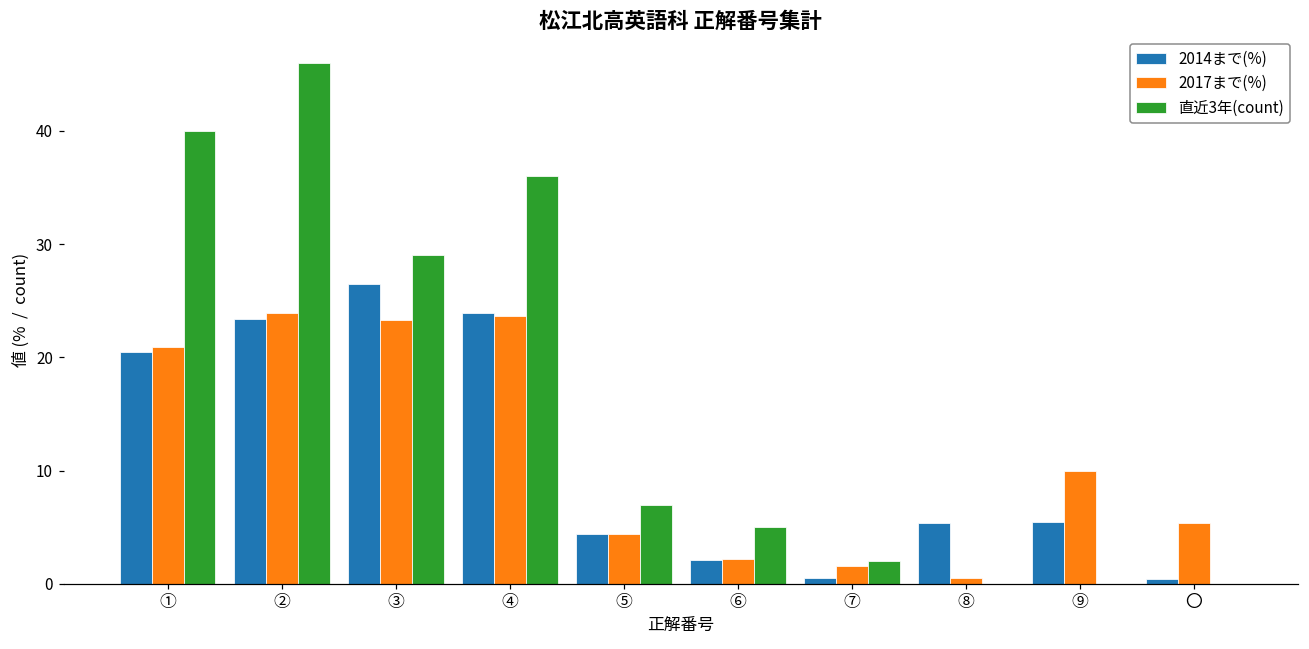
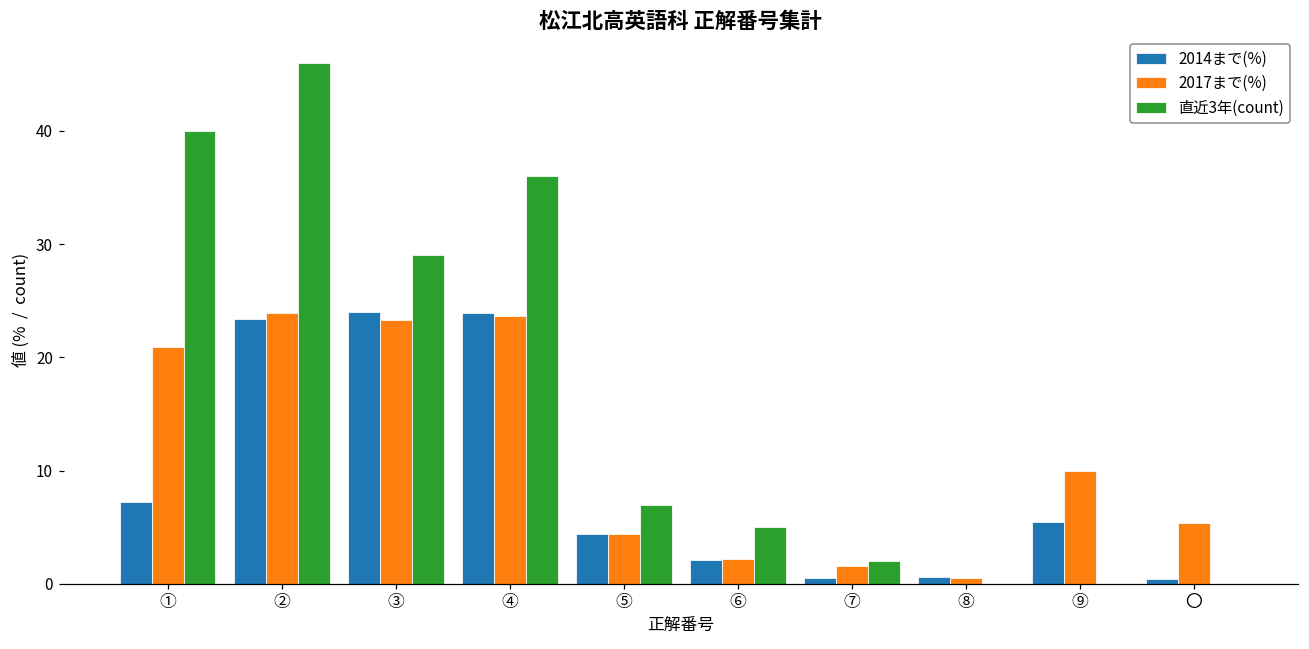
2014まで(%), ①: 20.5 -> 7.2
2014まで(%), ③: 26.5 -> 24.0
2014まで(%), ⑧: 5.4 -> 0.6
